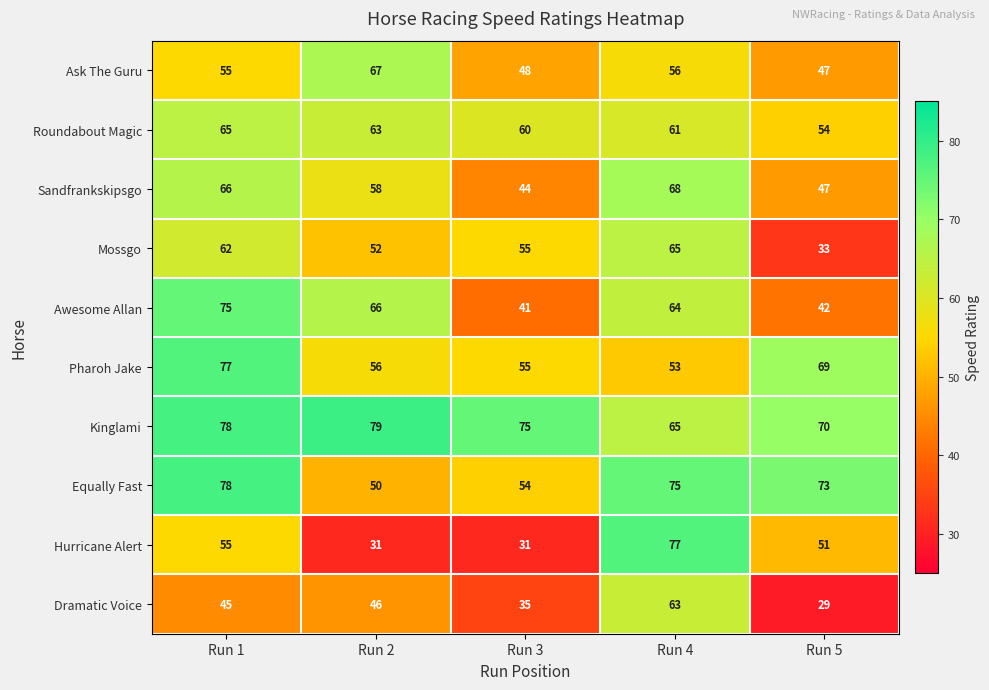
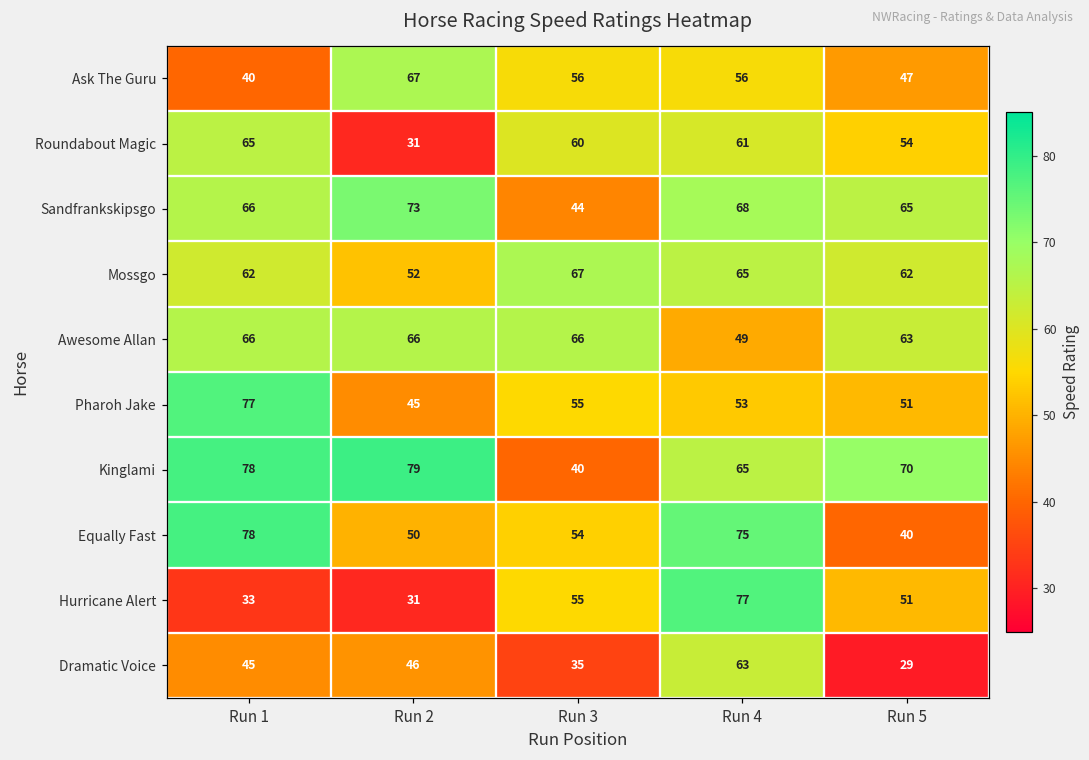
Ask The Guru, Run 1: 55 -> 40
Ask The Guru, Run 3: 48 -> 56
Roundabout Magic, Run 2: 63 -> 31
Sandfrankskipsgo, Run 2: 58 -> 73
Sandfrankskipsgo, Run 5: 47 -> 65
Mossgo, Run 3: 55 -> 67
Mossgo, Run 5: 33 -> 62
Awesome Allan, Run 1: 75 -> 66
Awesome Allan, Run 3: 41 -> 66
Awesome Allan, Run 4: 64 -> 49
Awesome Allan, Run 5: 42 -> 63
Pharoh Jake, Run 2: 56 -> 45
Pharoh Jake, Run 5: 69 -> 51
Kinglami, Run 3: 75 -> 40
Equally Fast, Run 5: 73 -> 40
Hurricane Alert, Run 1: 55 -> 33
Hurricane Alert, Run 3: 31 -> 55
